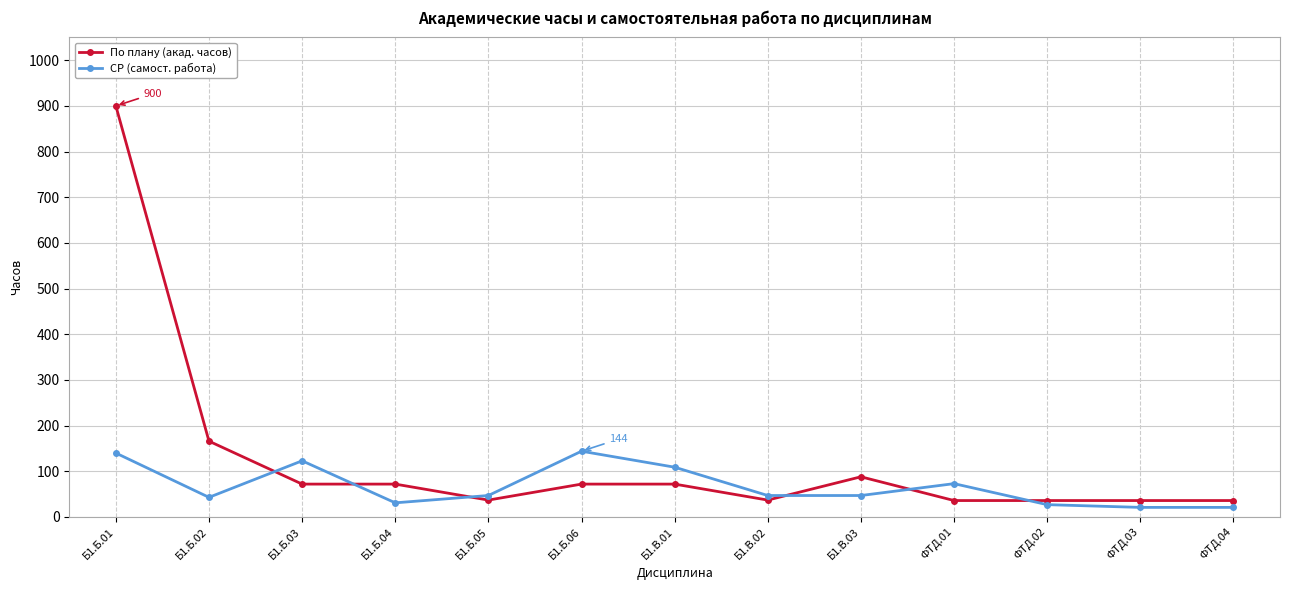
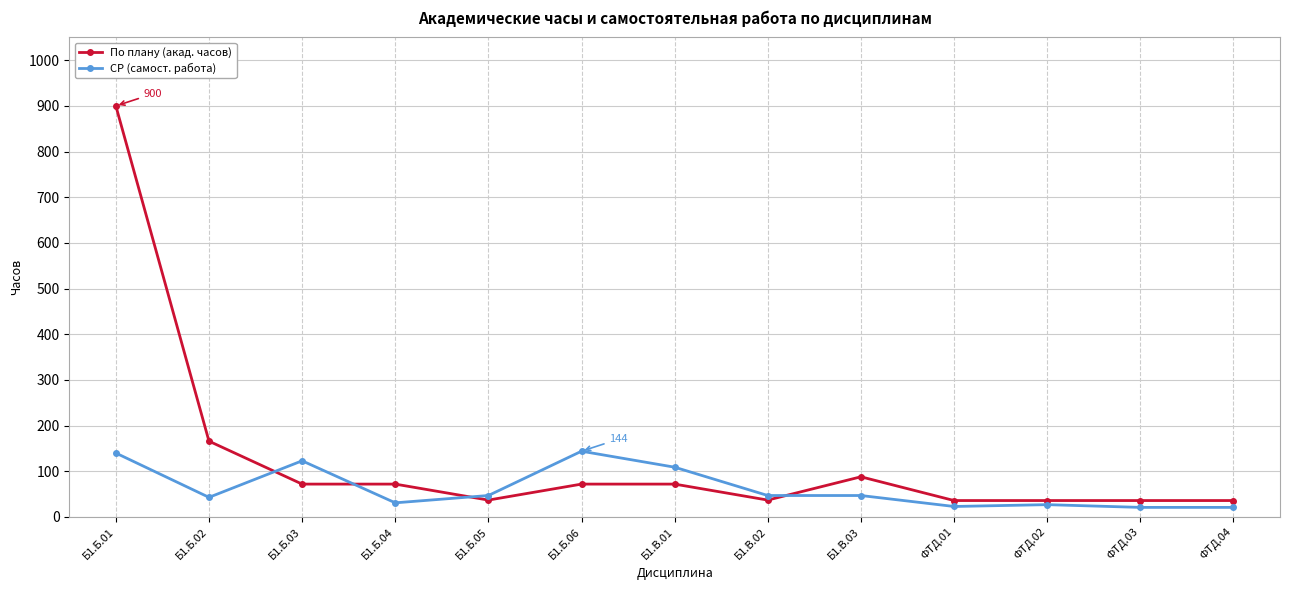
СР (самост. работа), ФТД.01: 70 -> 20
